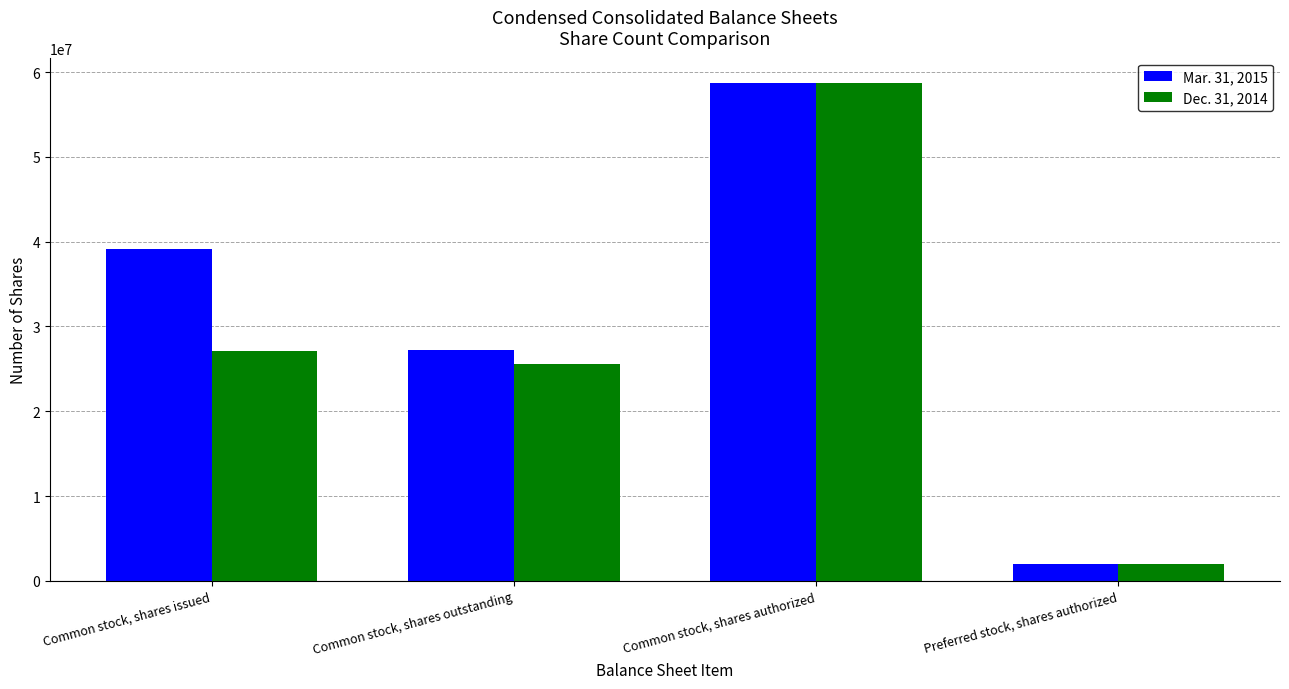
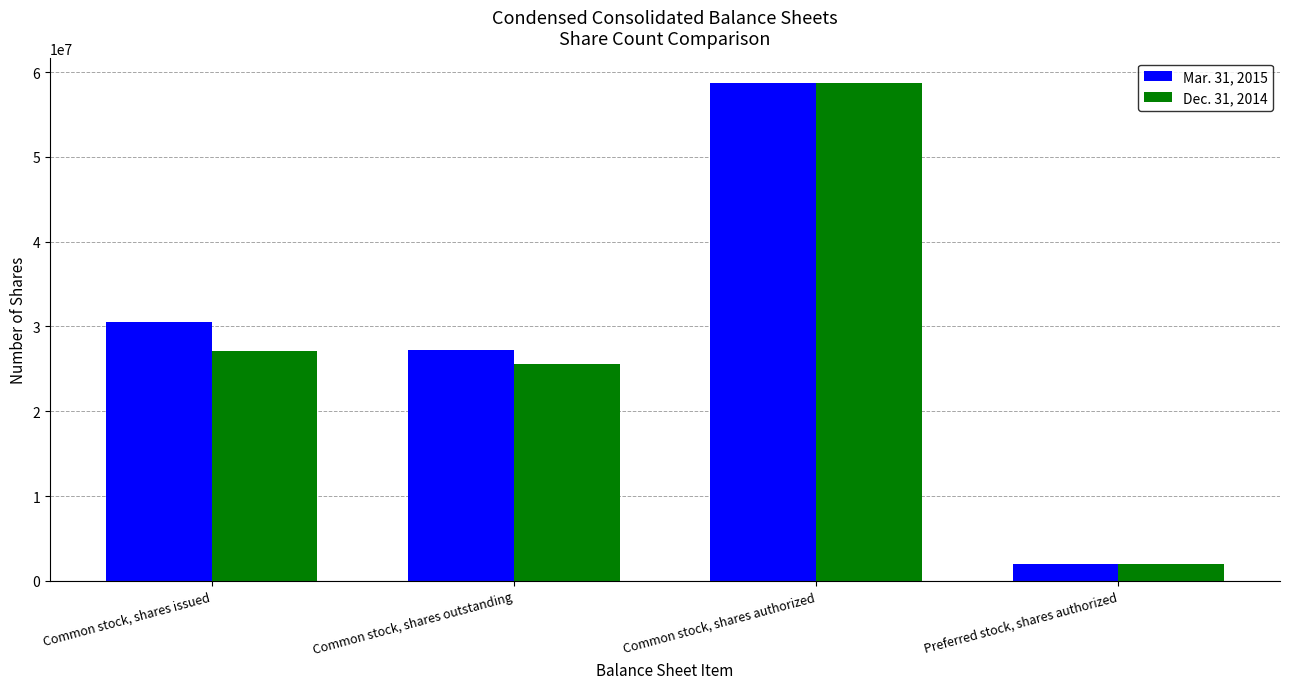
Mar. 31, 2015, Common stock, shares issued: 39000000 -> 31000000
